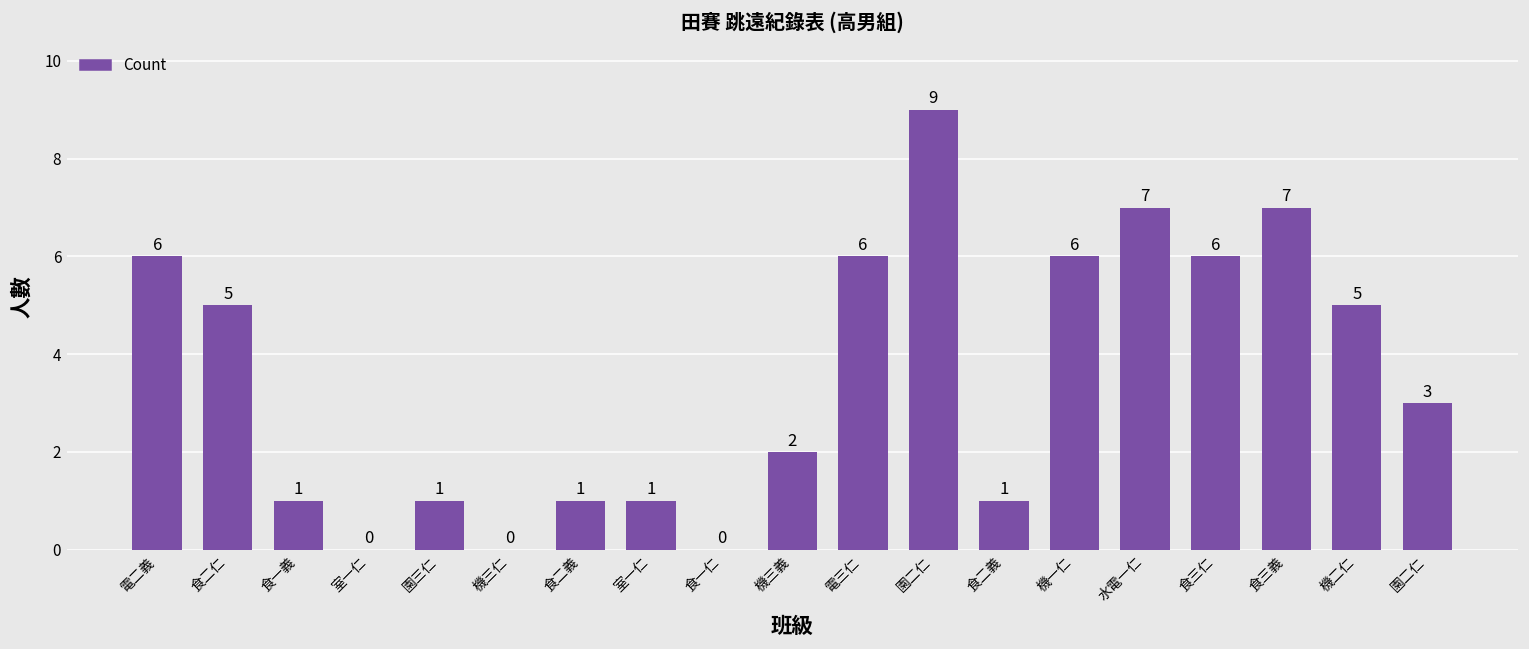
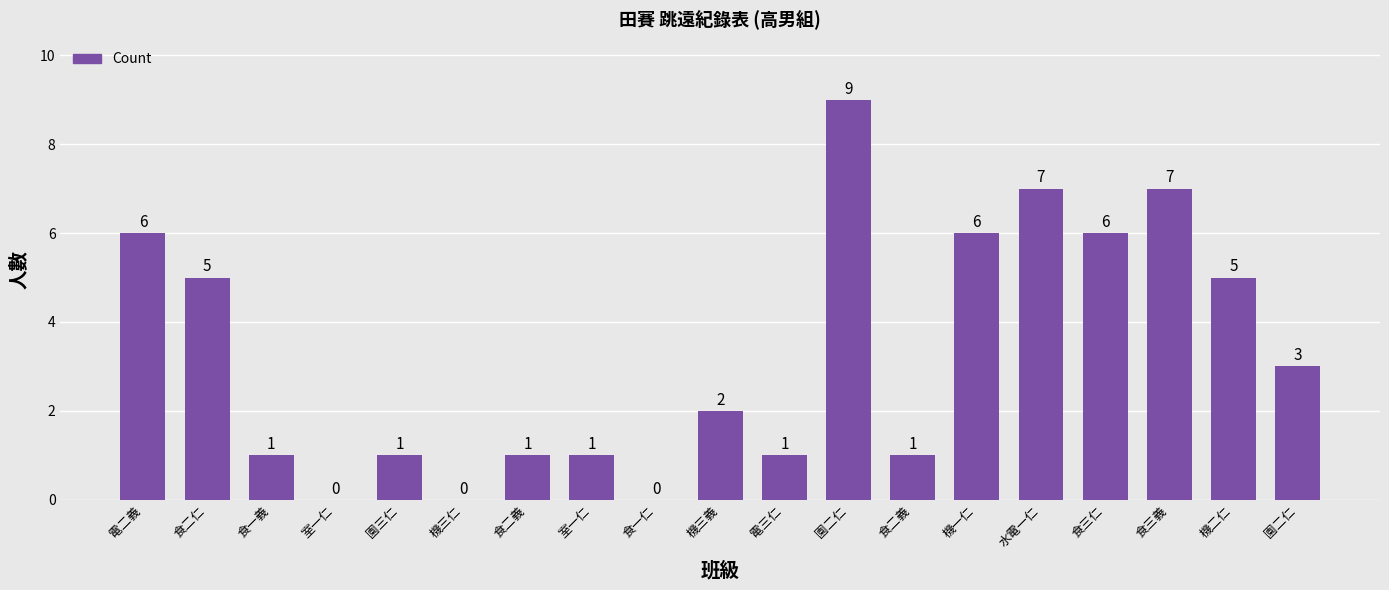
電三仁: 6 -> 1
